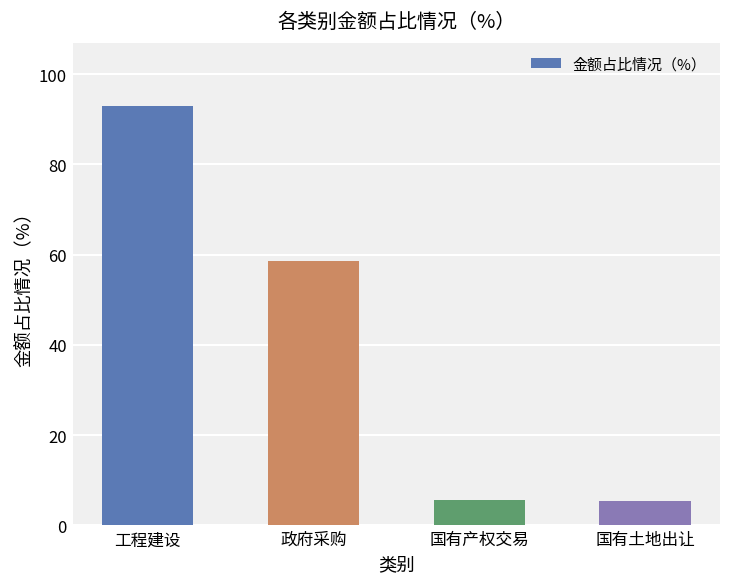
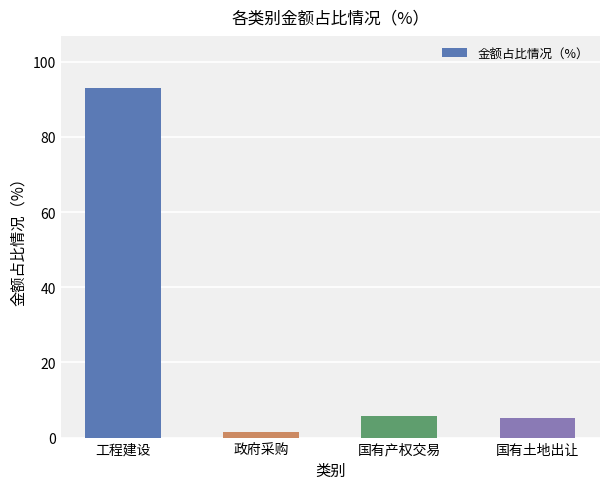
政府采购: 59 -> 1
